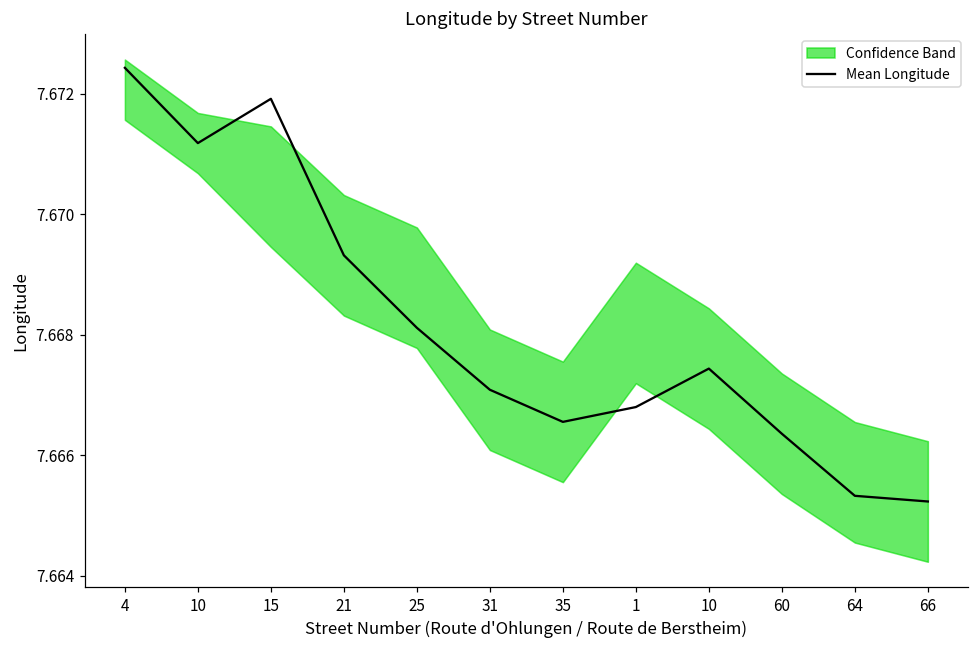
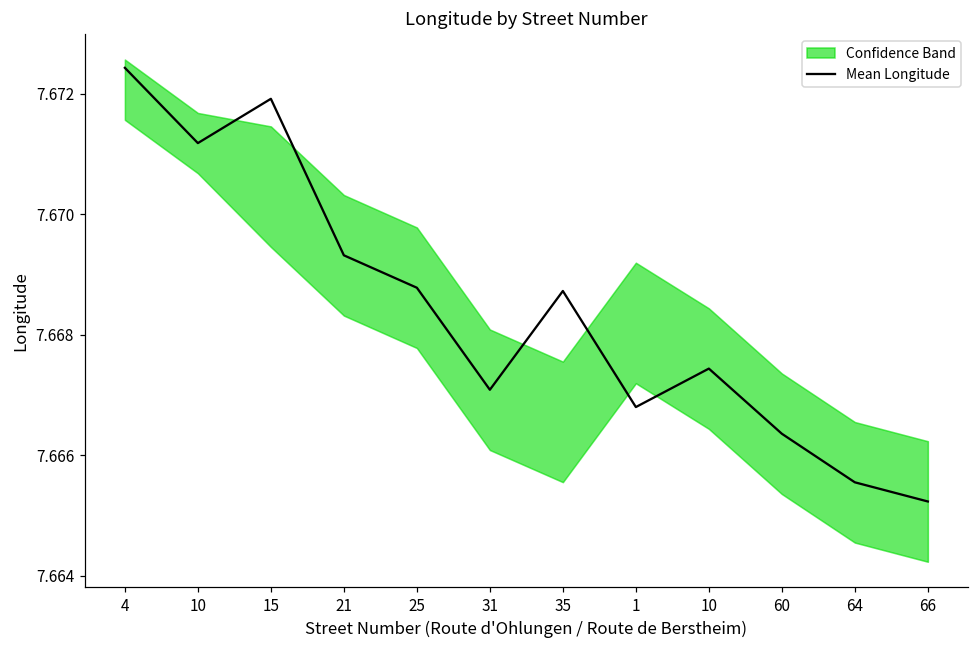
Mean Longitude, 25: 7.6681 -> 7.6688
Mean Longitude, 35: 7.6666 -> 7.6687
Mean Longitude, 64: 7.6653 -> 7.6655
